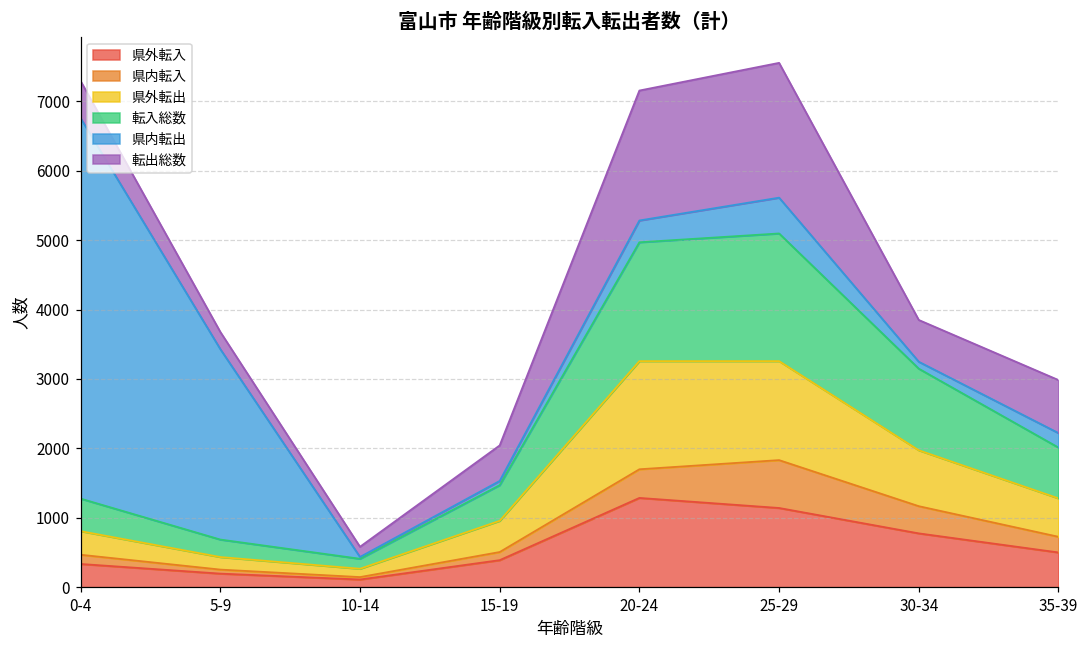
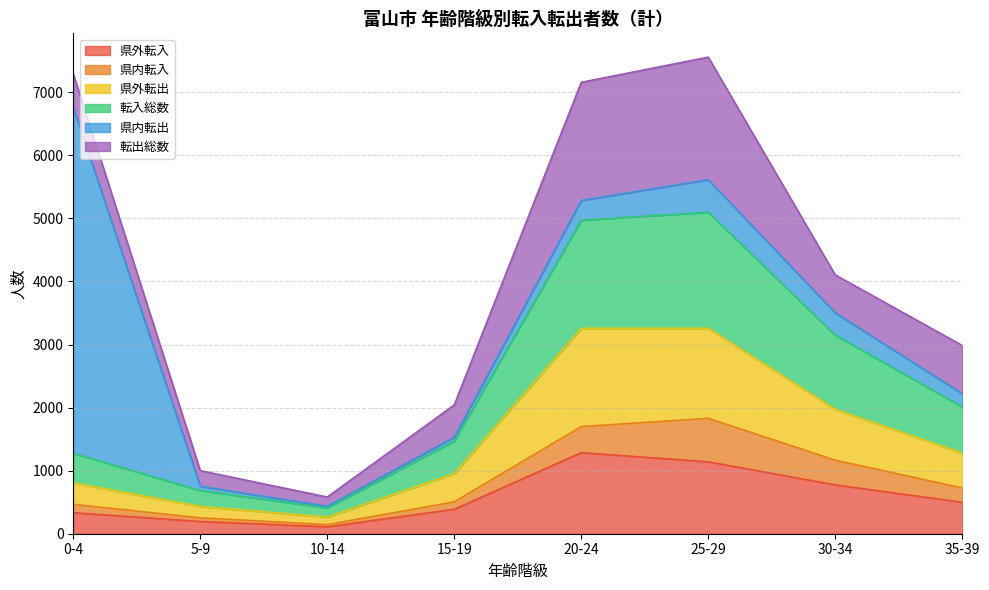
県内転出, 5-9: 2700 -> 100
県内転出, 30-34: 100 -> 400
